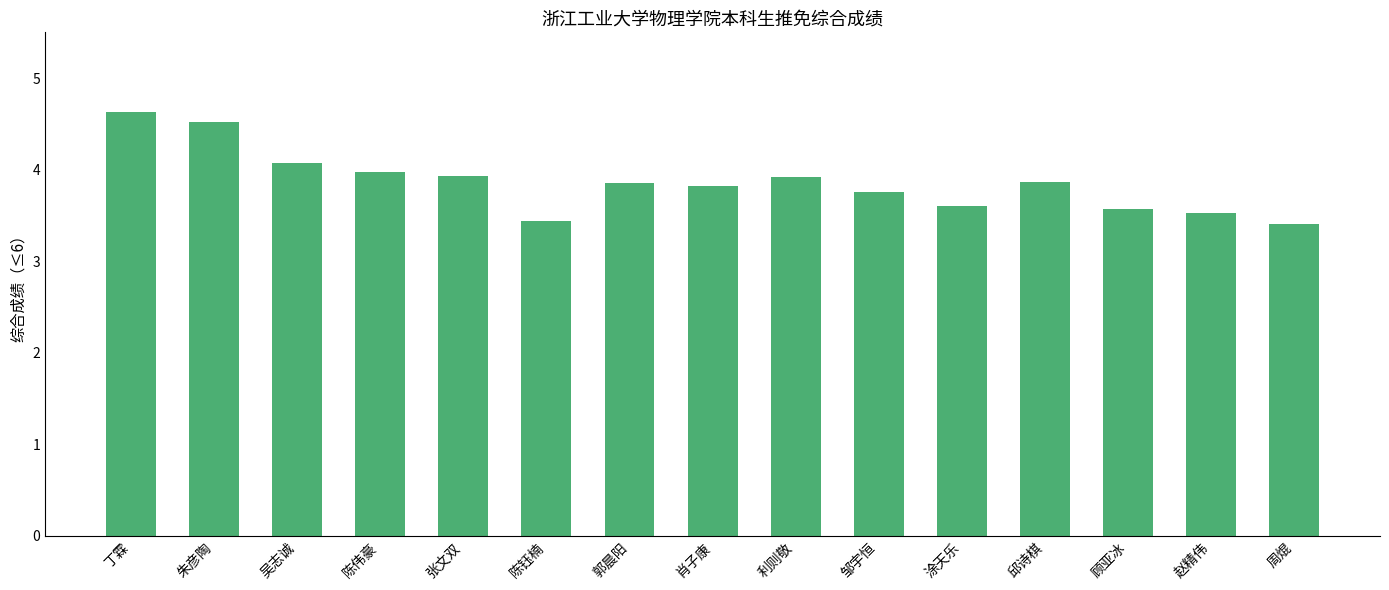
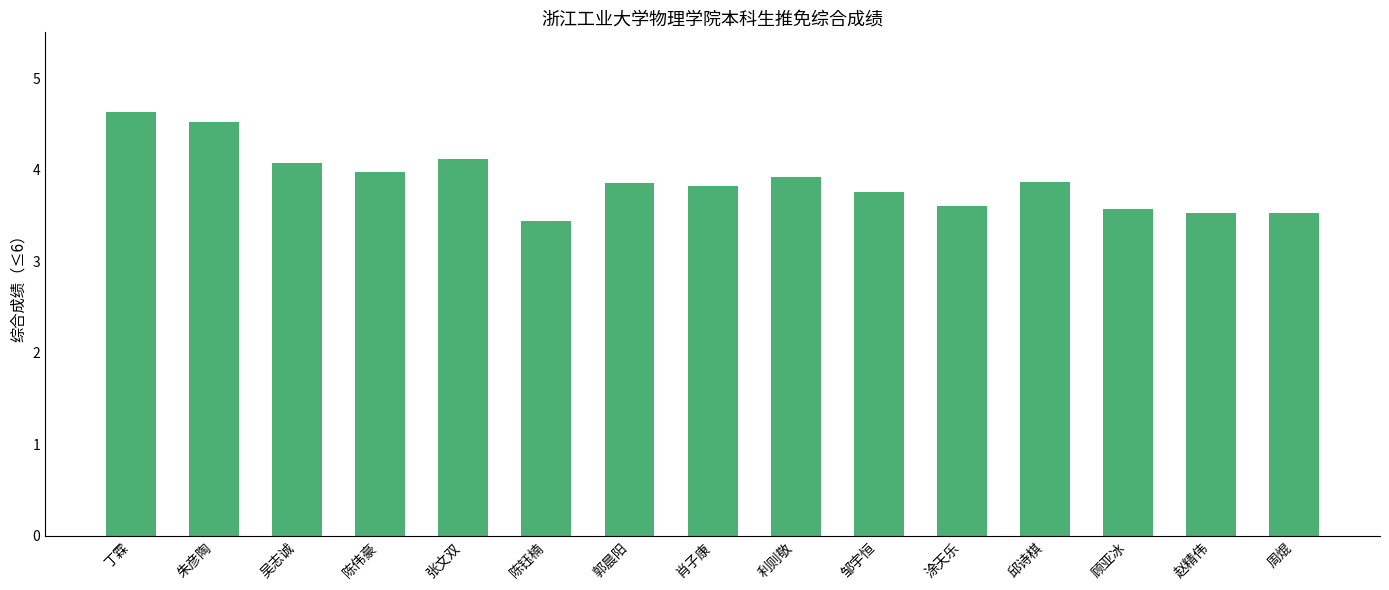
张文双: 3.9 -> 4.1
周焜: 3.4 -> 3.5
